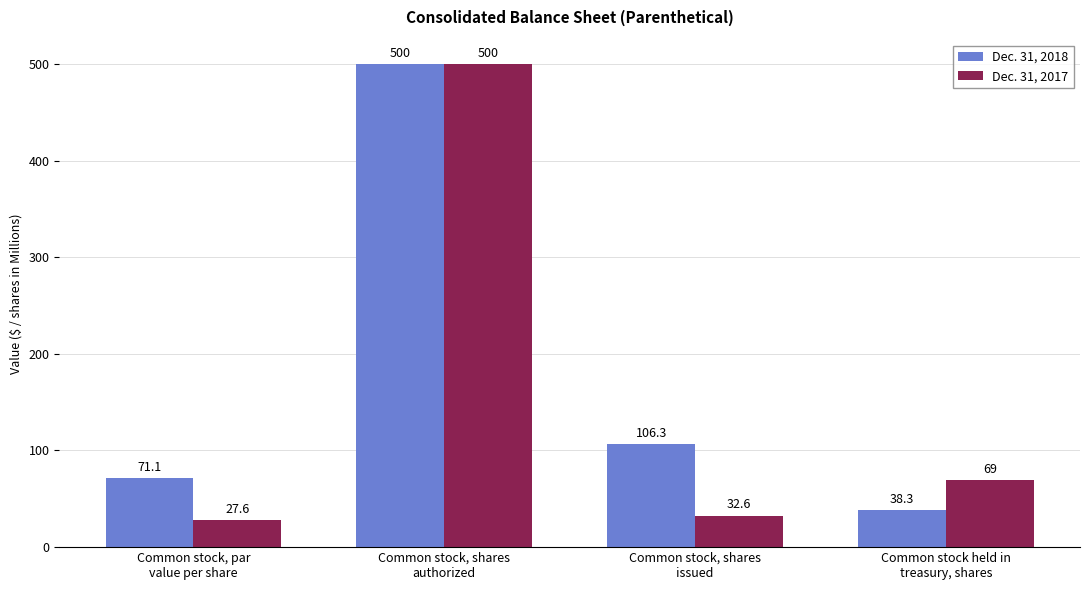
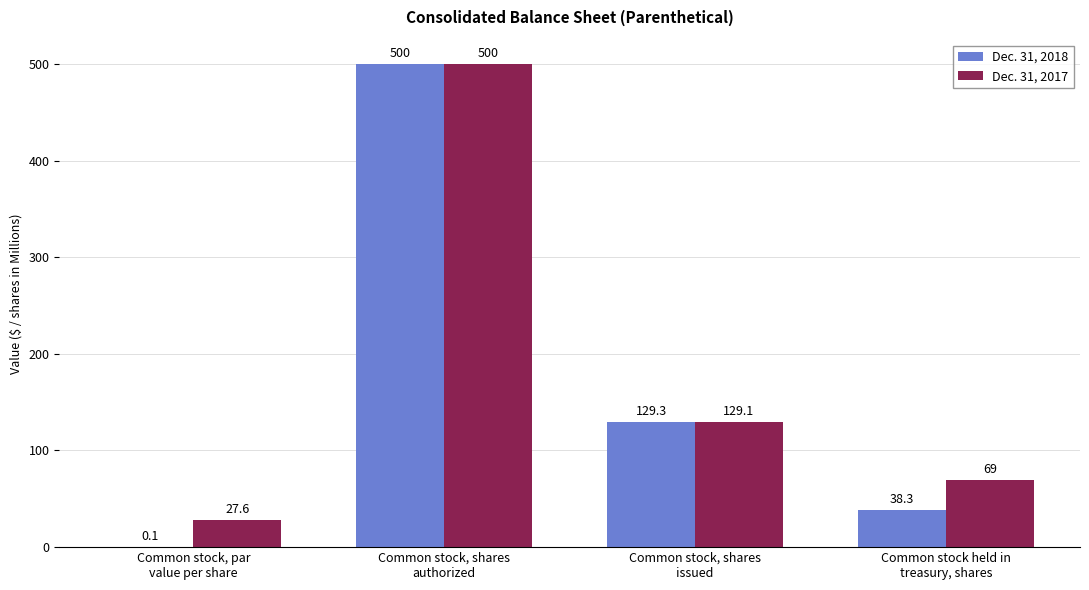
Dec. 31, 2018, Common stock, par value per share: 71.1 -> 0.1
Dec. 31, 2018, Common stock, shares issued: 106.3 -> 129.3
Dec. 31, 2017, Common stock, shares issued: 32.6 -> 129.1
